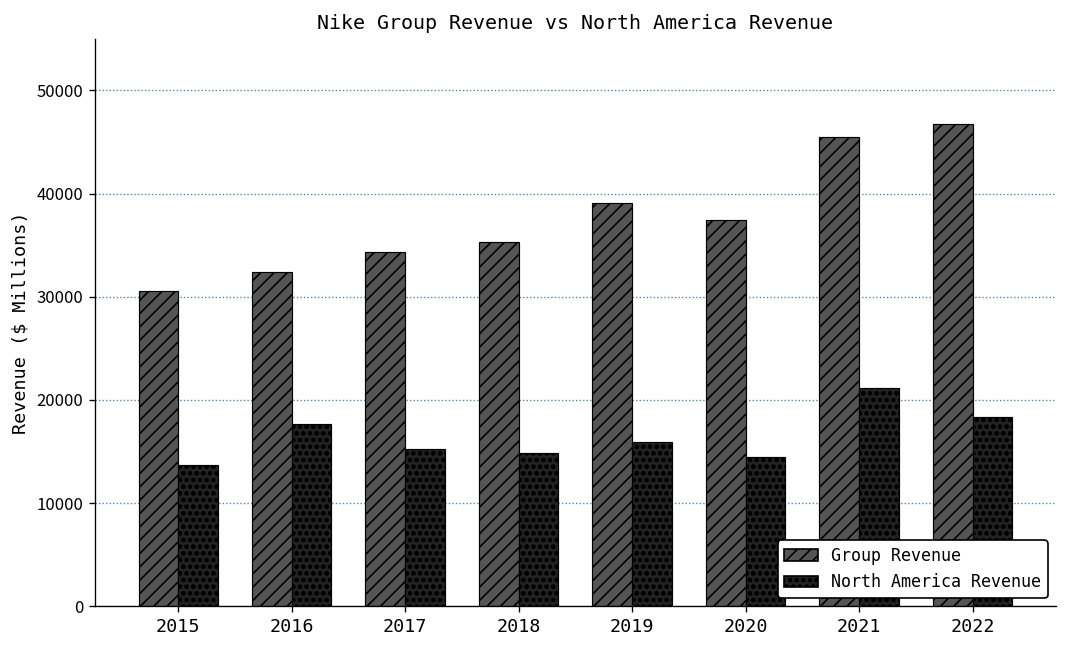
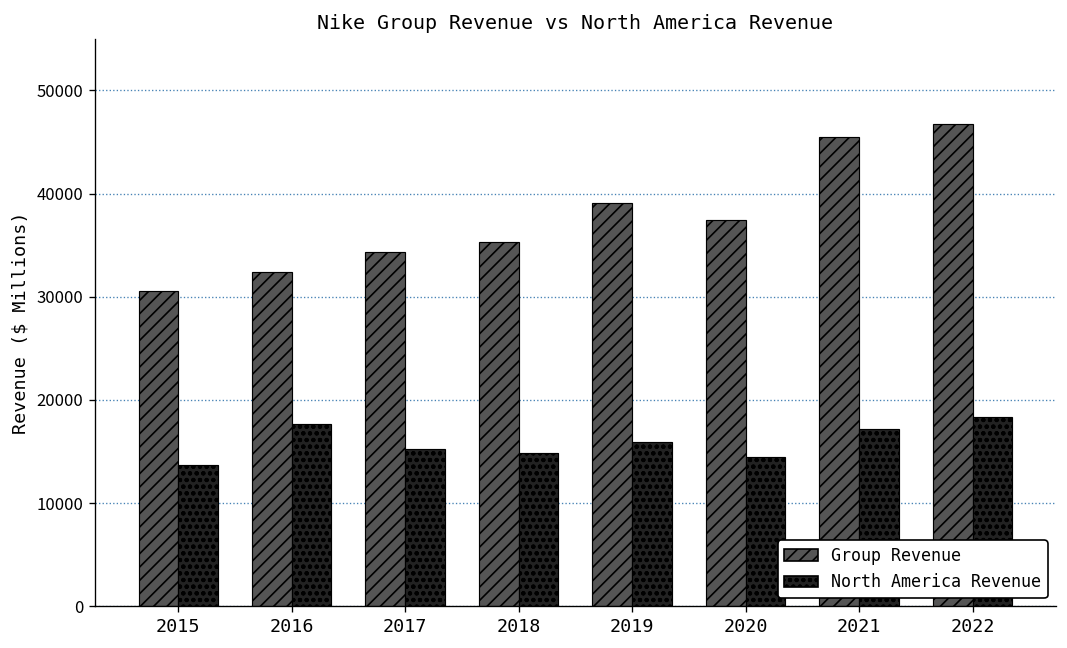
North America Revenue, 2021: 21000 -> 17000
